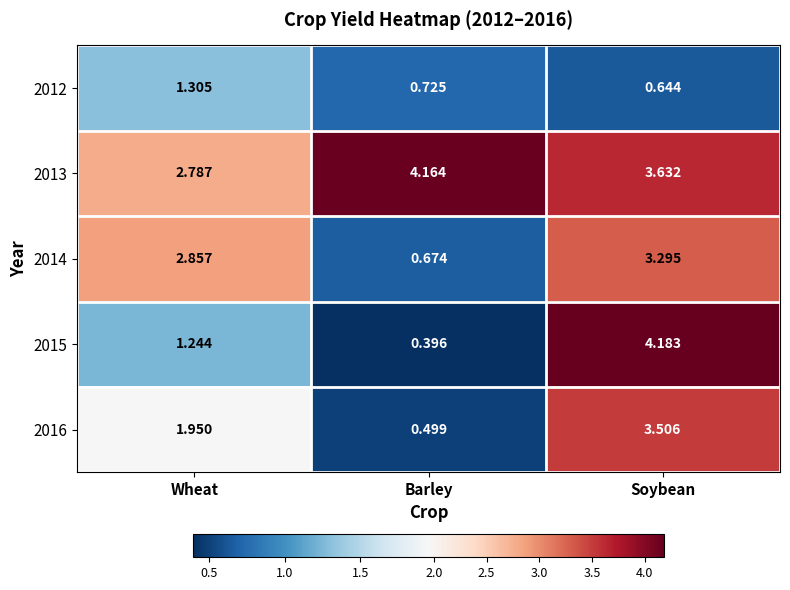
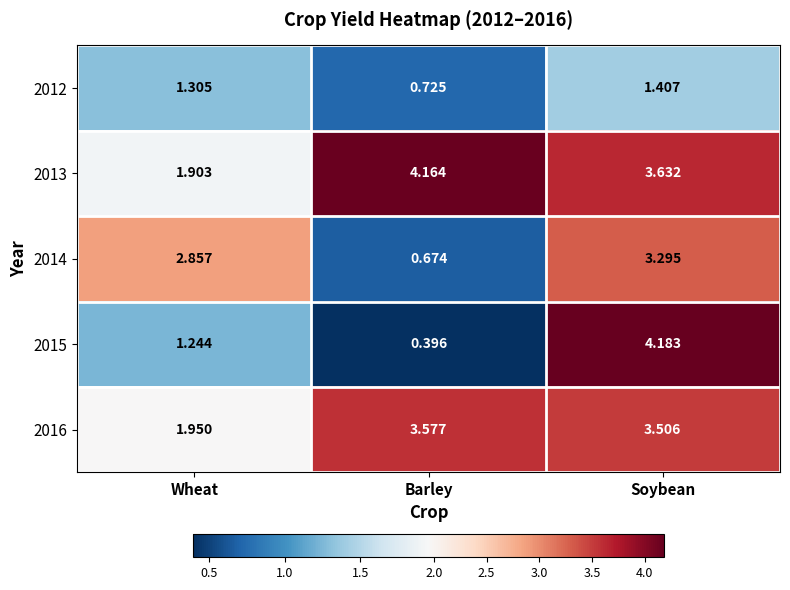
2012, Soybean: 0.644 -> 1.407
2013, Wheat: 2.787 -> 1.903
2016, Barley: 0.499 -> 3.577
